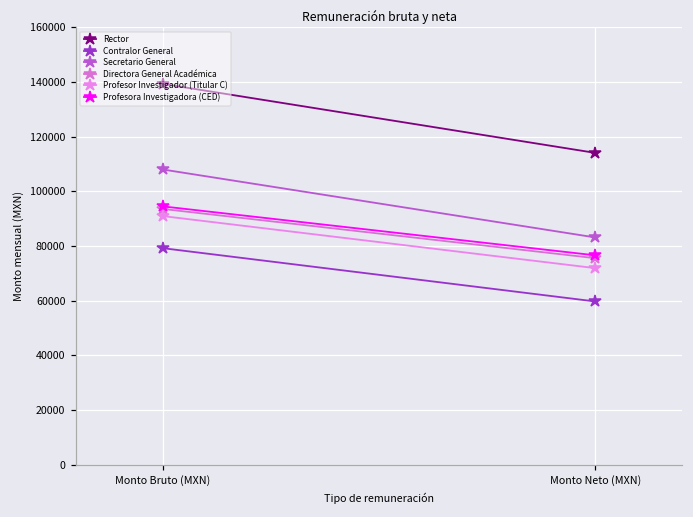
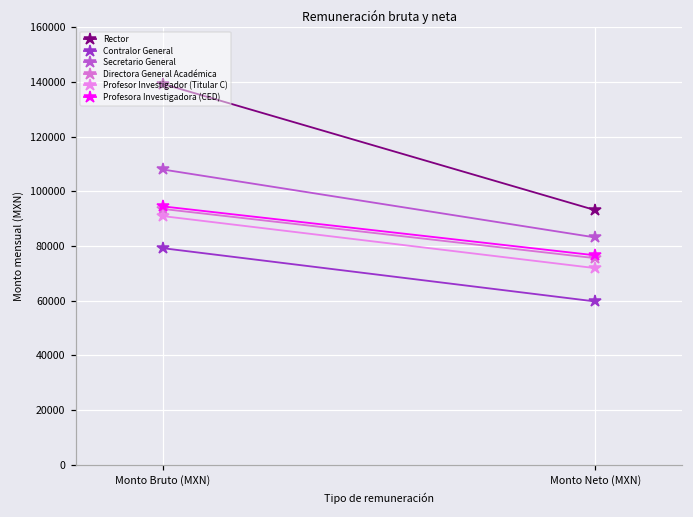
Rector, Monto Neto (MXN): 114000 -> 93000
